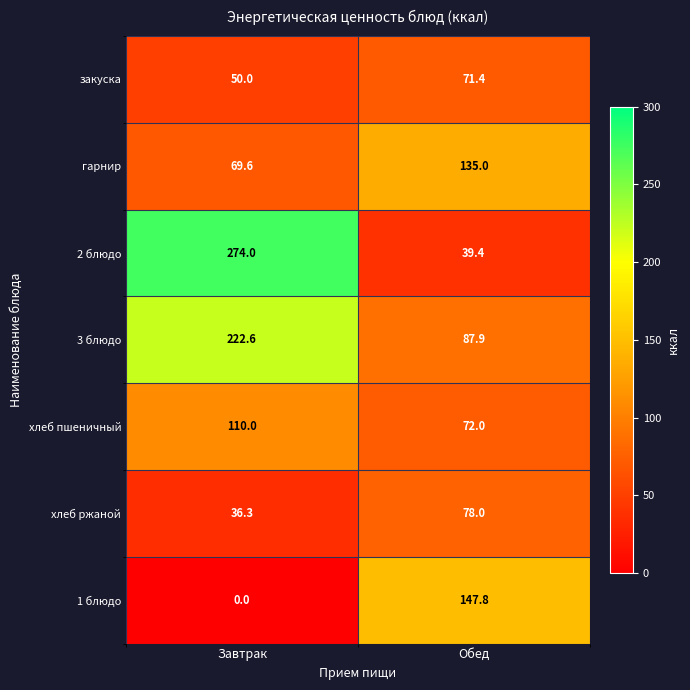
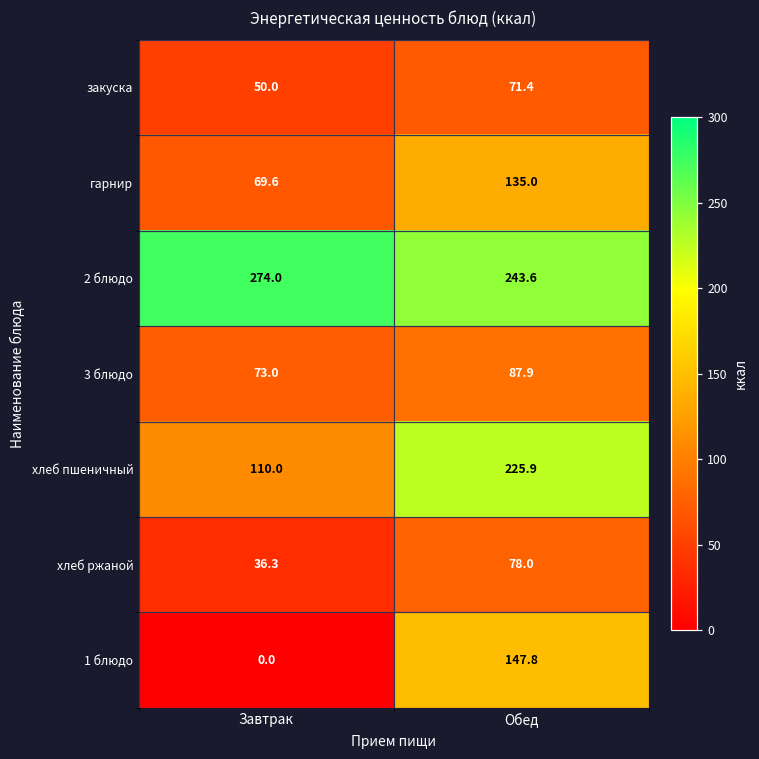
2 блюдо, Обед: 39.4 -> 243.6
3 блюдо, Завтрак: 222.6 -> 73.0
хлеб пшеничный, Обед: 72.0 -> 225.9
